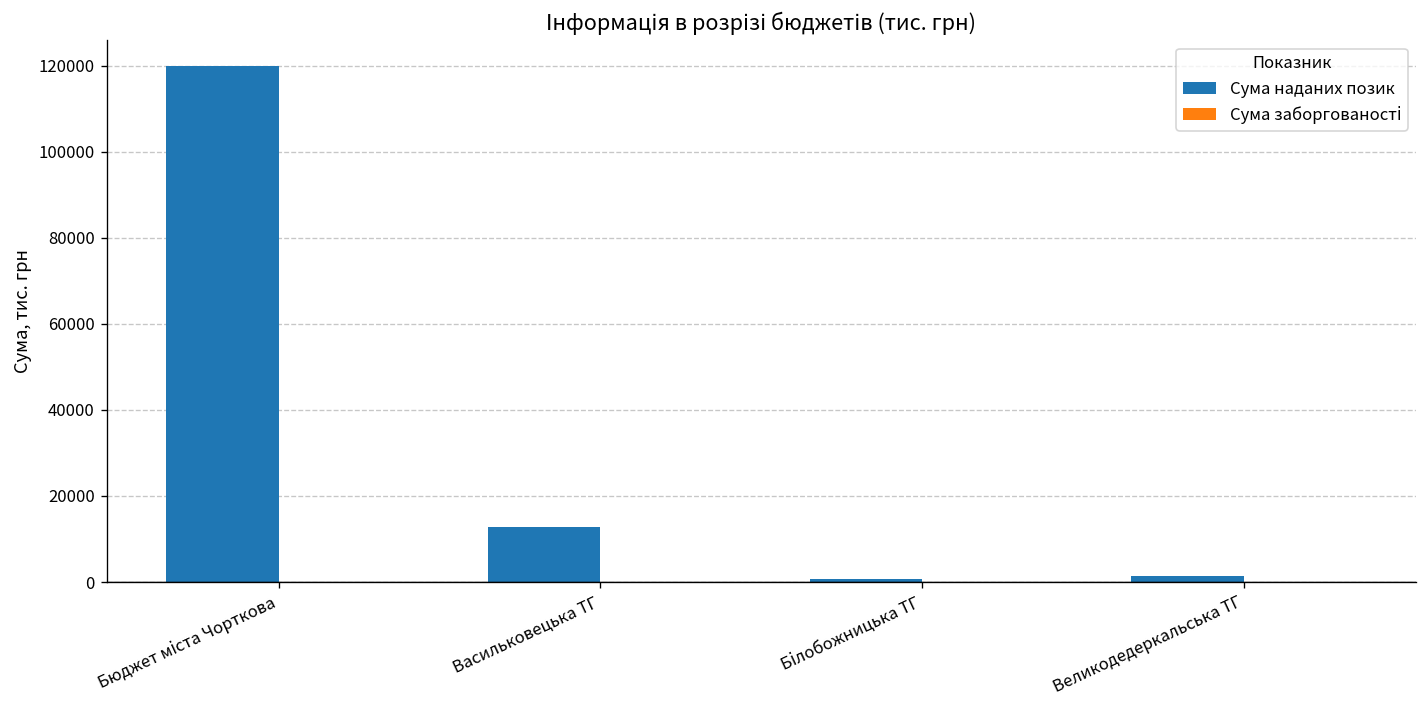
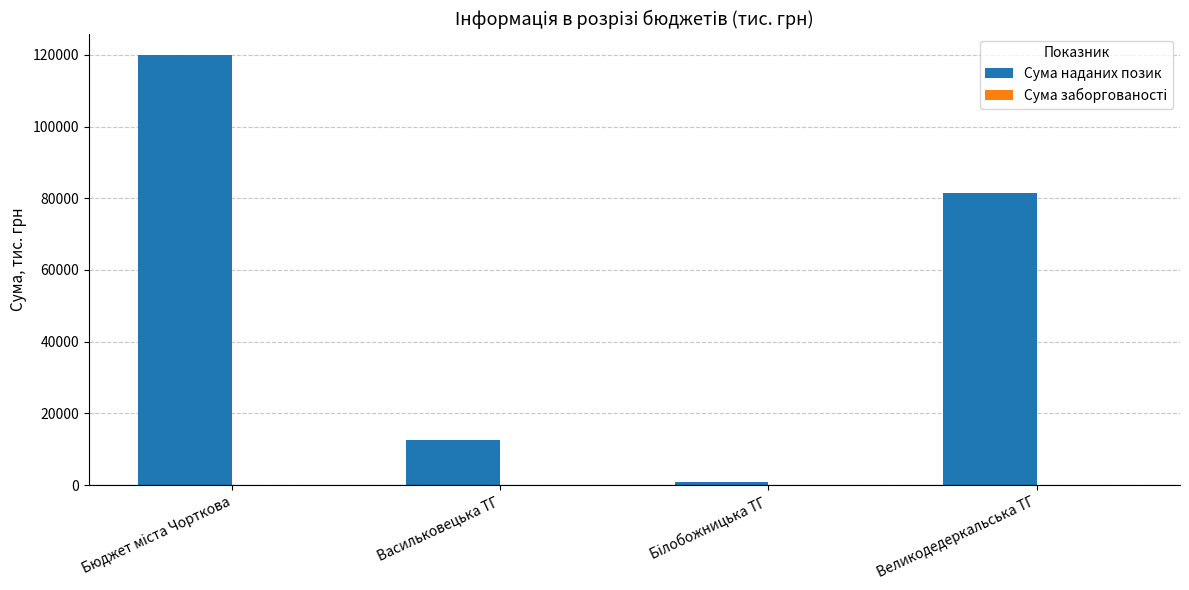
Сума наданих позик, Великодедеркальська ТГ: 1000 -> 81000
